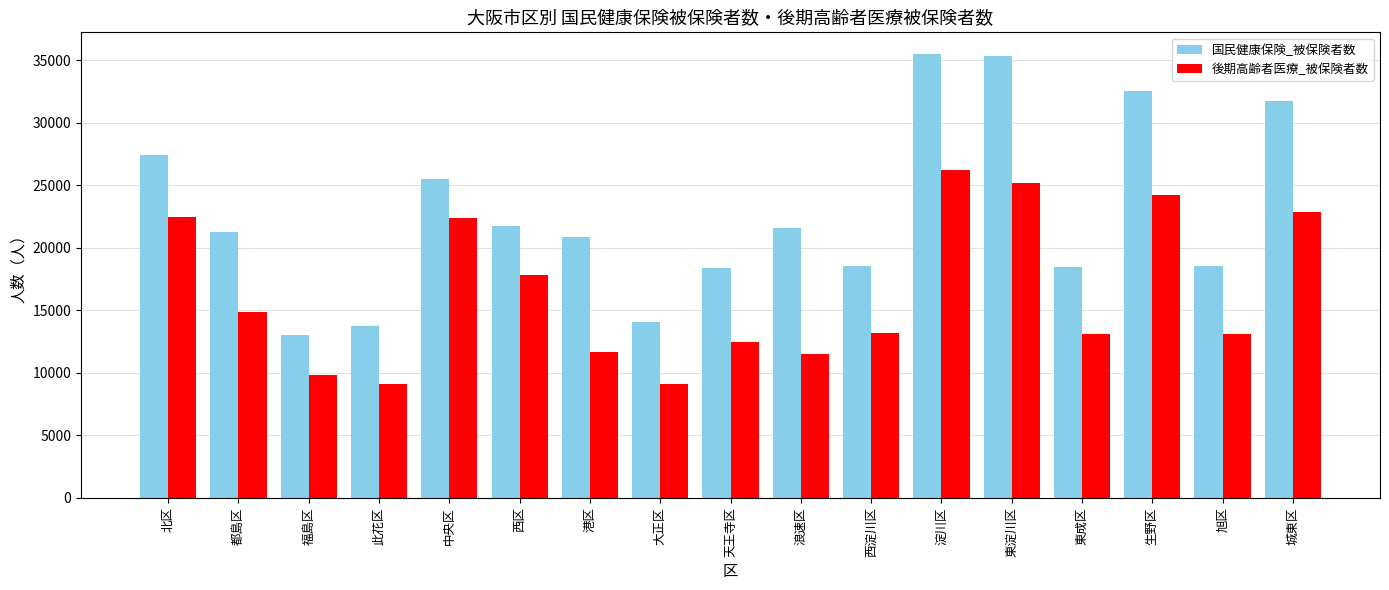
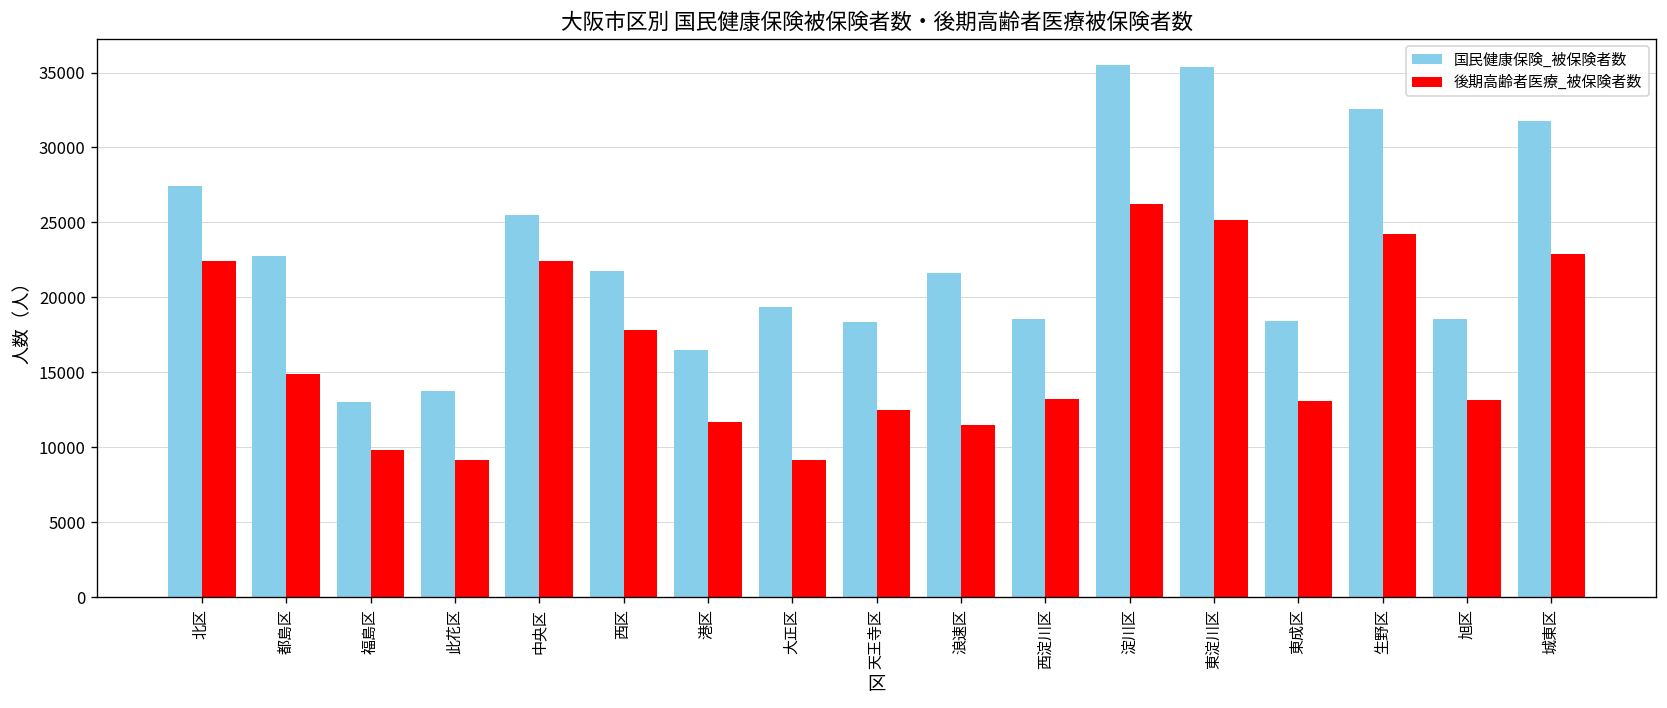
国民健康保険_被保険者数, 都島区: 21300 -> 22700
国民健康保険_被保険者数, 港区: 20900 -> 16500
国民健康保険_被保険者数, 大正区: 14100 -> 19300
